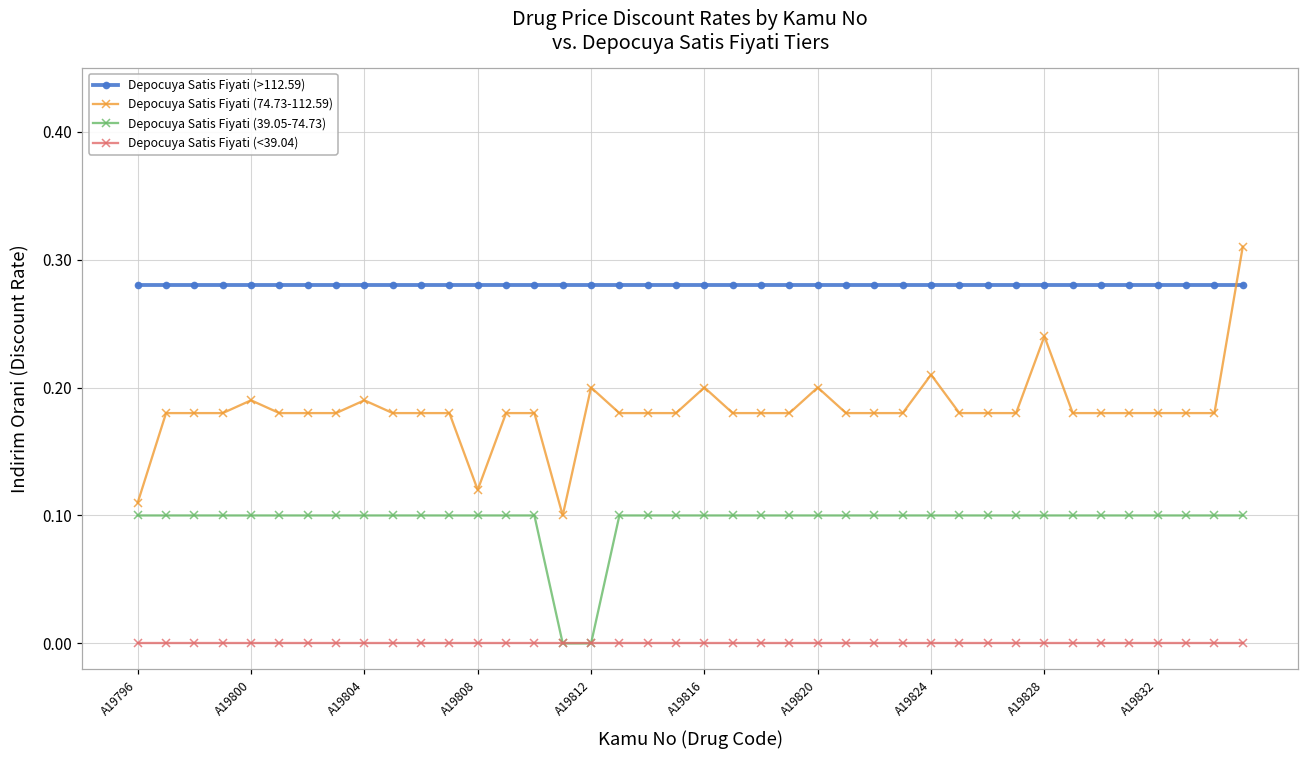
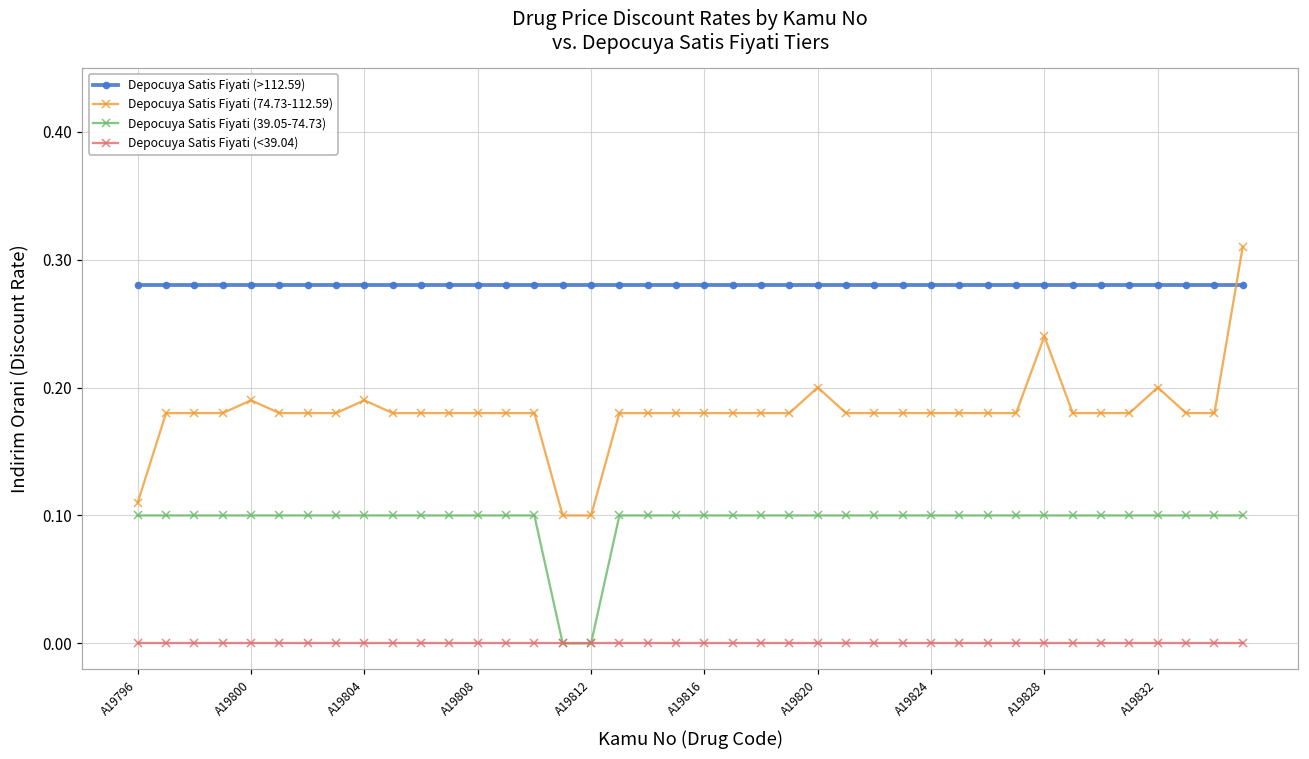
Depocuya Satis Fiyati (74.73-112.59), A19808: 0.12 -> 0.18
Depocuya Satis Fiyati (74.73-112.59), A19812: 0.2 -> 0.1
Depocuya Satis Fiyati (74.73-112.59), A19816: 0.20 -> 0.18
Depocuya Satis Fiyati (74.73-112.59), A19824: 0.21 -> 0.18
Depocuya Satis Fiyati (74.73-112.59), A19832: 0.18 -> 0.20
